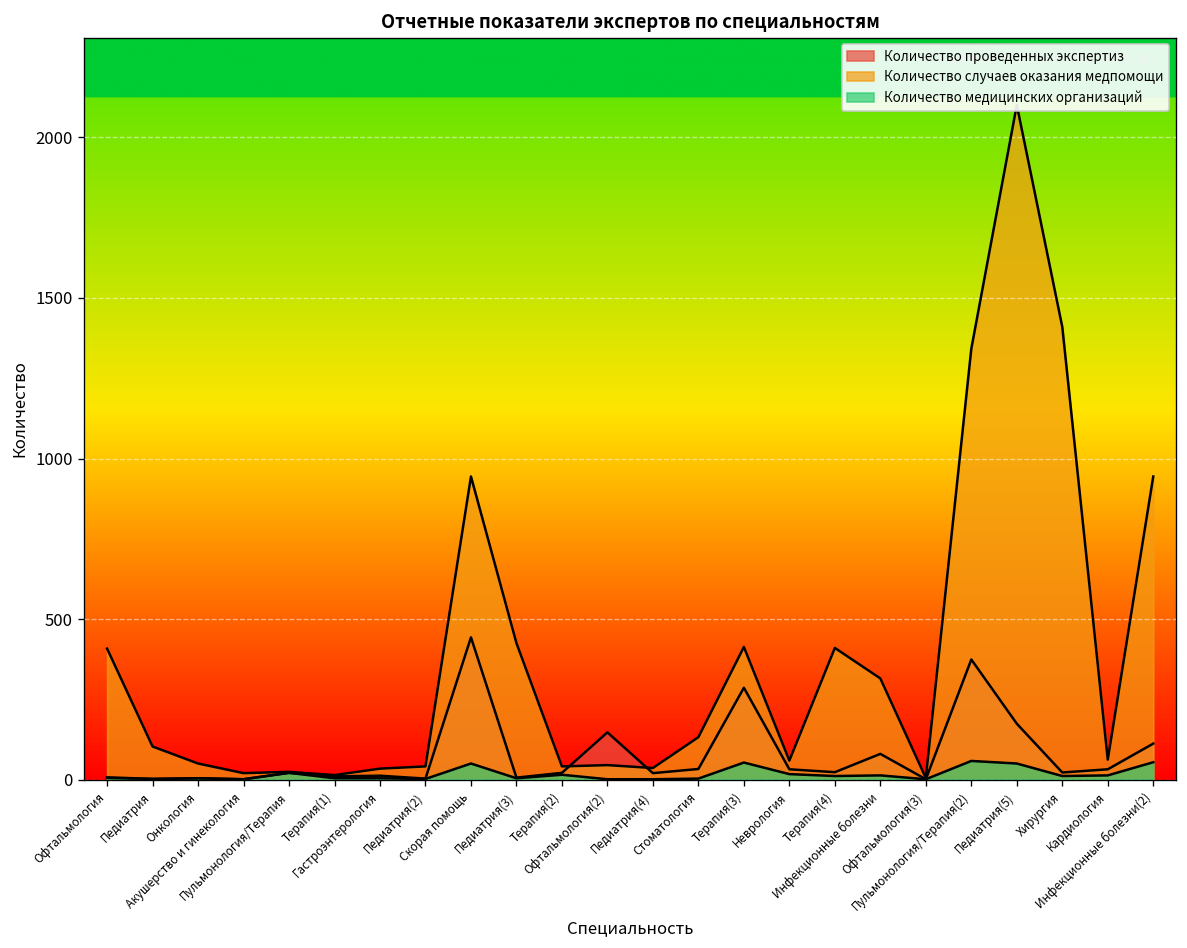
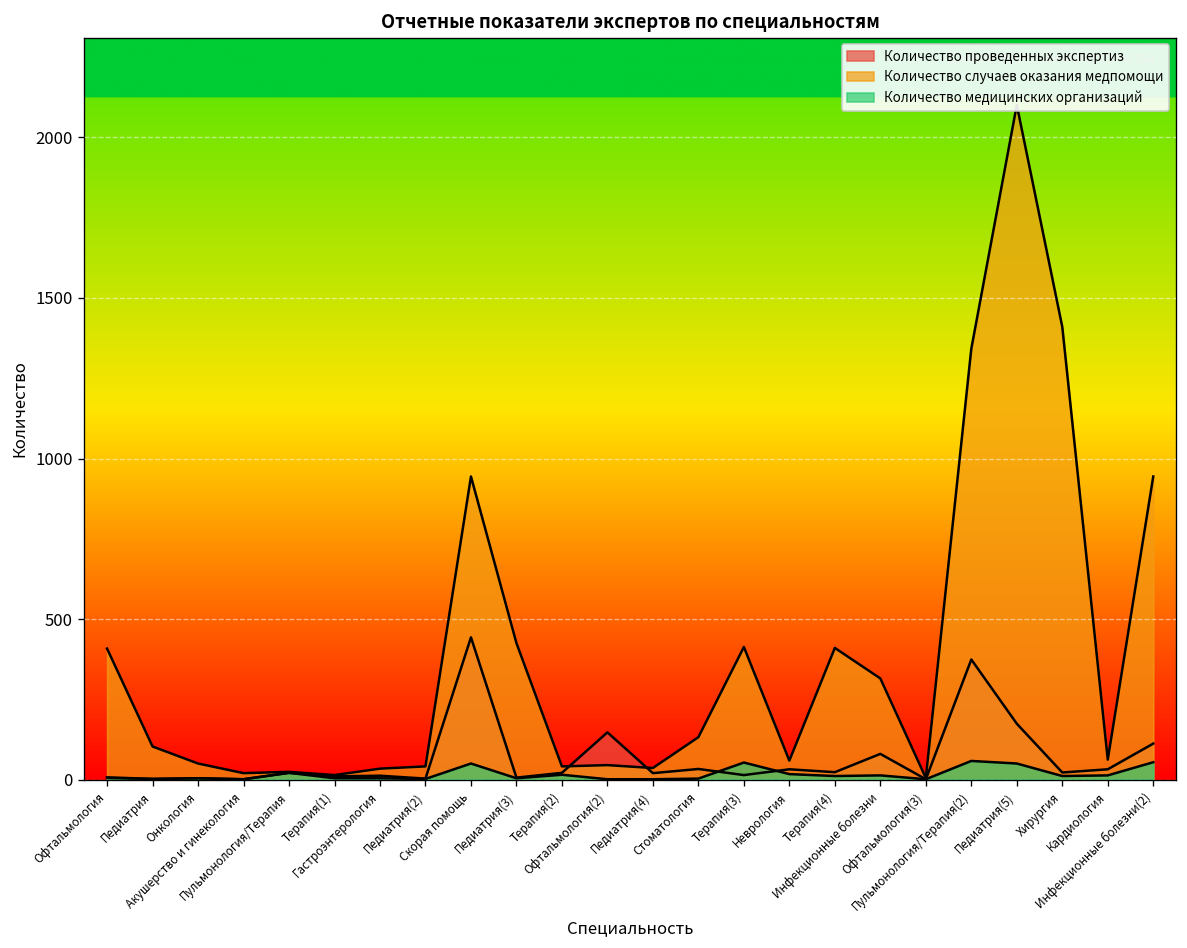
Количество проведенных экспертиз, Терапия(3): 290 -> 10
